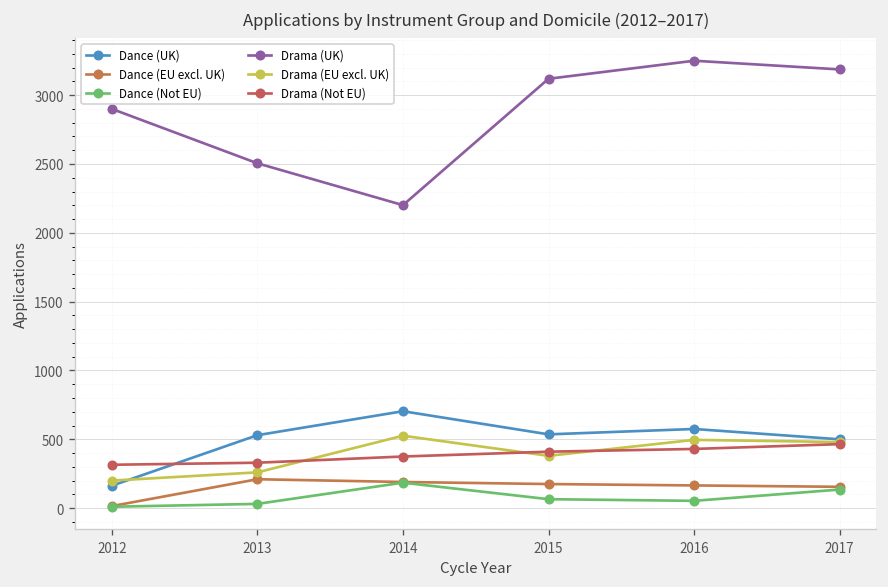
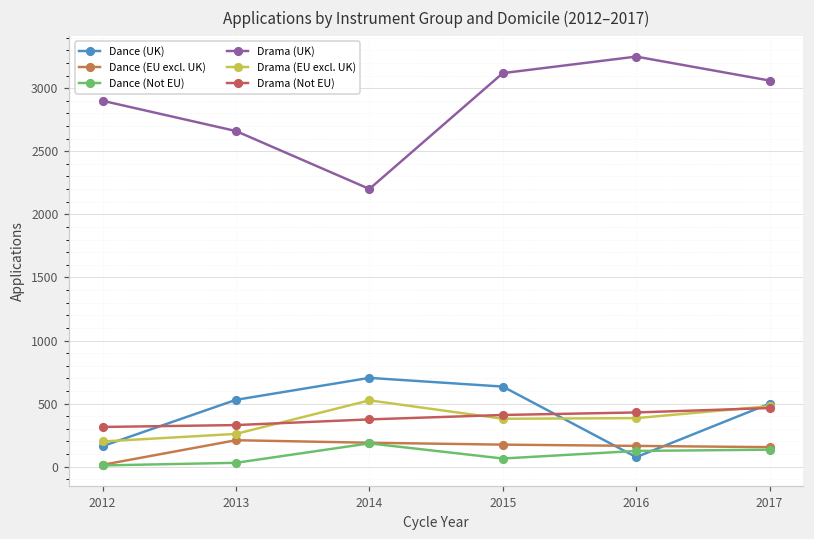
Drama (UK), 2013: 2510 -> 2660
Dance (UK), 2015: 540 -> 640
Dance (UK), 2016: 580 -> 80
Dance (Not EU), 2016: 50 -> 130
Drama (EU excl. UK), 2016: 500 -> 390
Drama (UK), 2017: 3190 -> 3060
